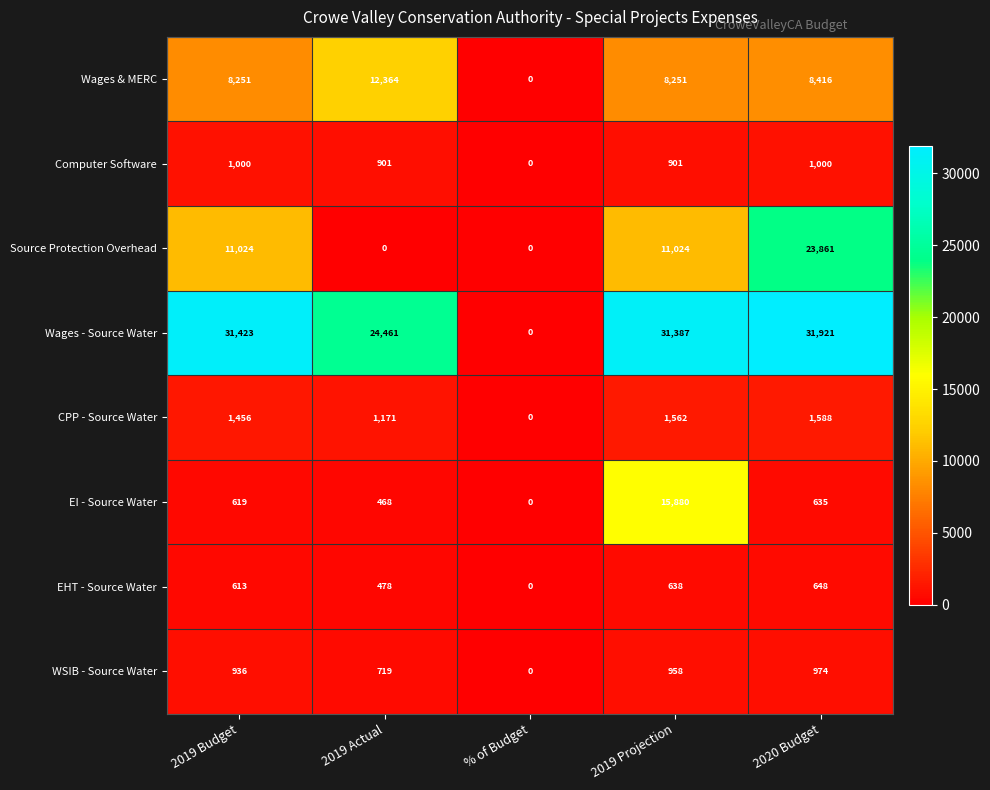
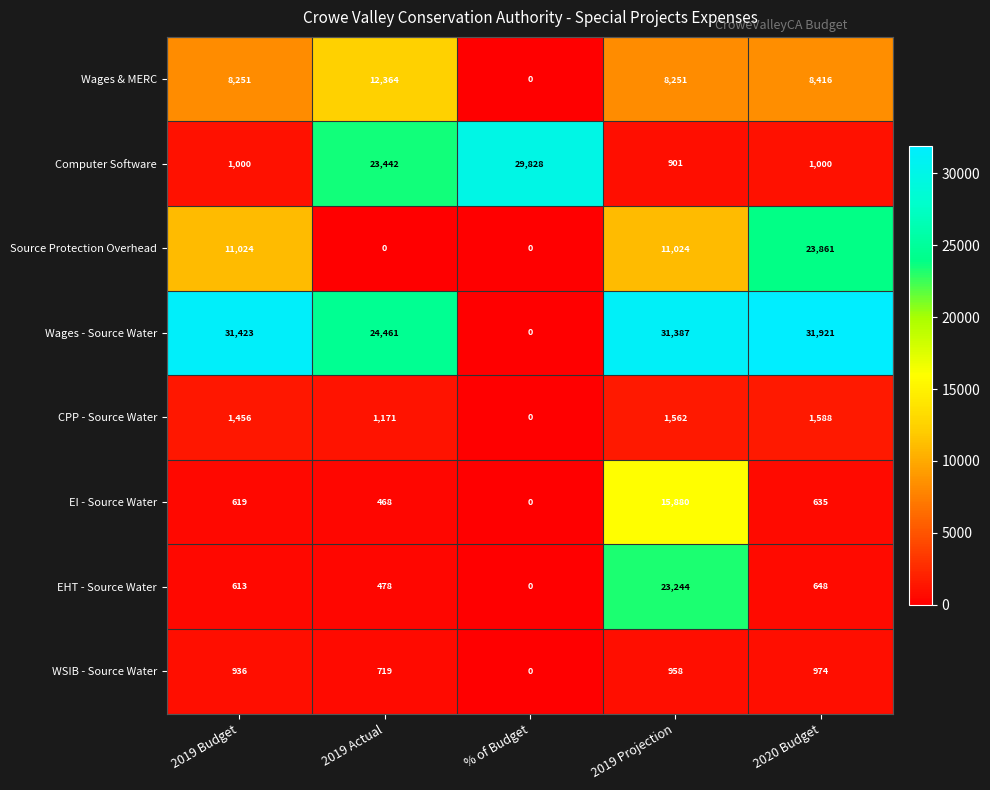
Computer Software, 2019 Actual: 901 -> 23,442
Computer Software, % of Budget: 0 -> 29,828
EHT - Source Water, 2019 Projection: 638 -> 23,244
